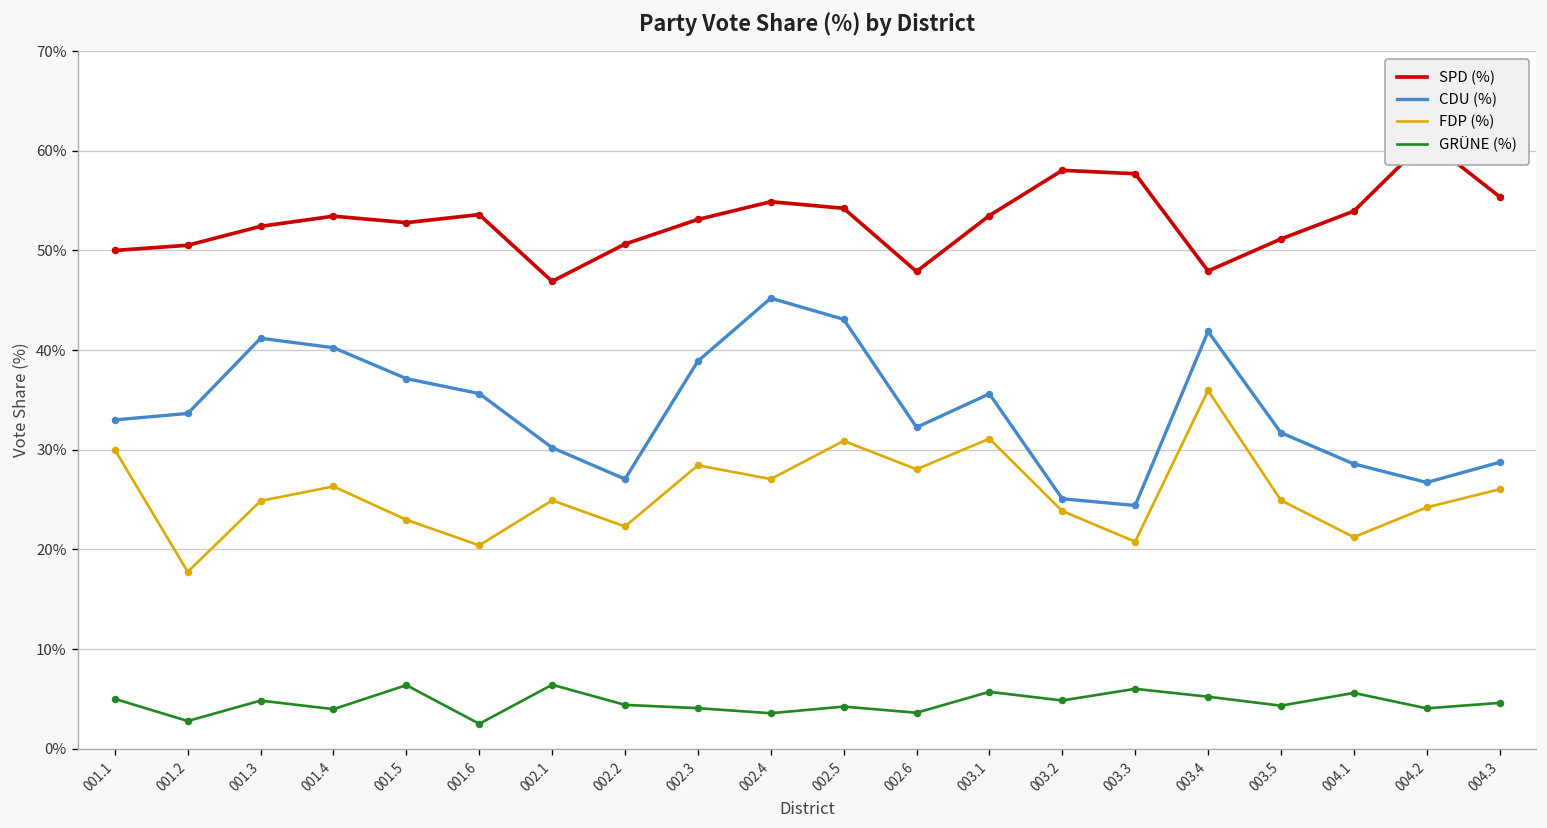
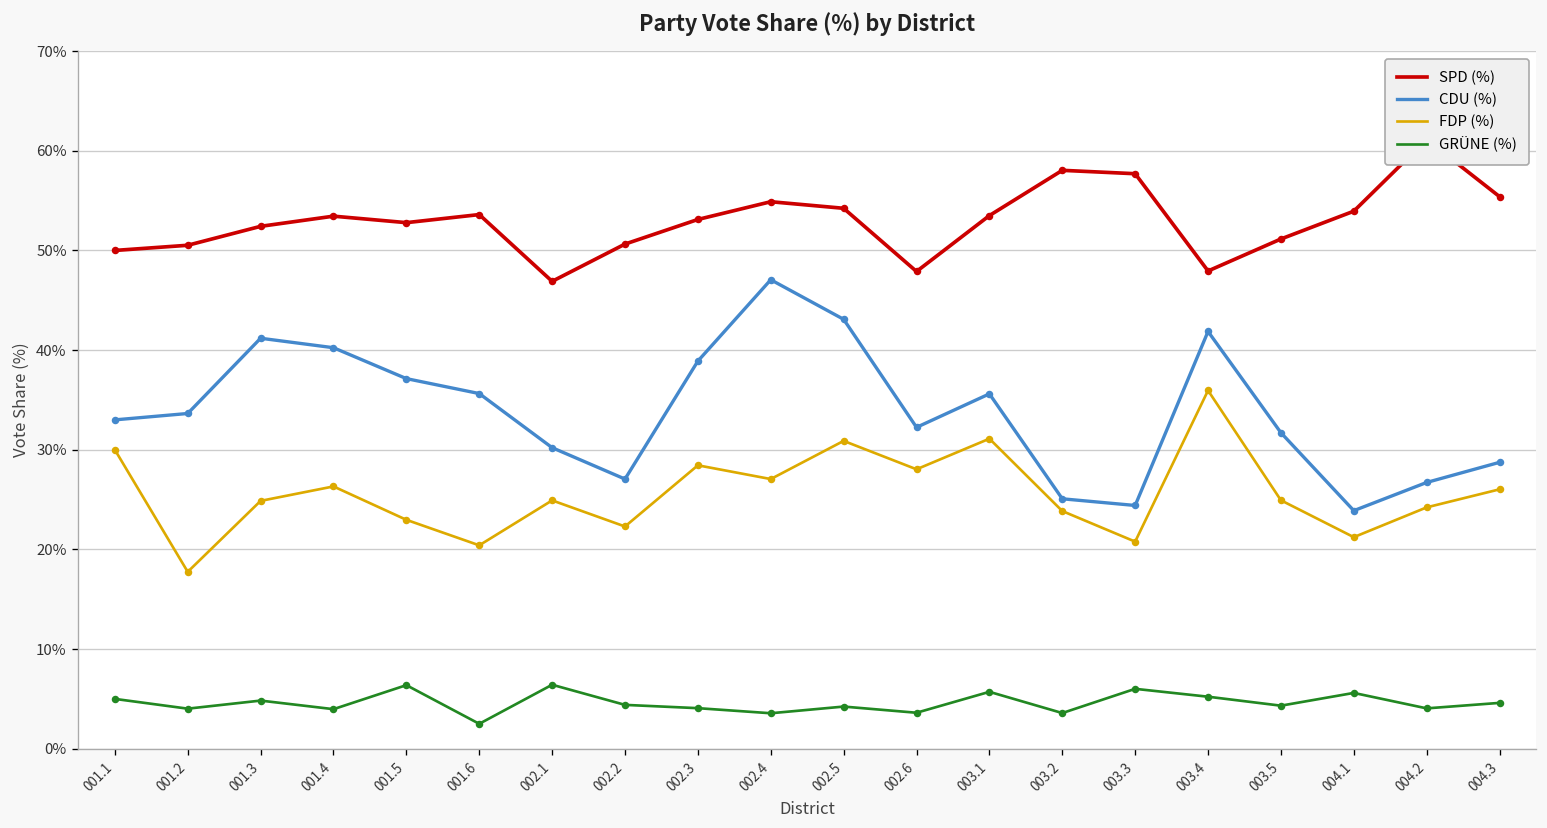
GRÜNE (%), 001.2: 3% -> 4%
CDU (%), 002.4: 45% -> 47%
GRÜNE (%), 003.2: 5% -> 4%
CDU (%), 004.1: 29% -> 24%
